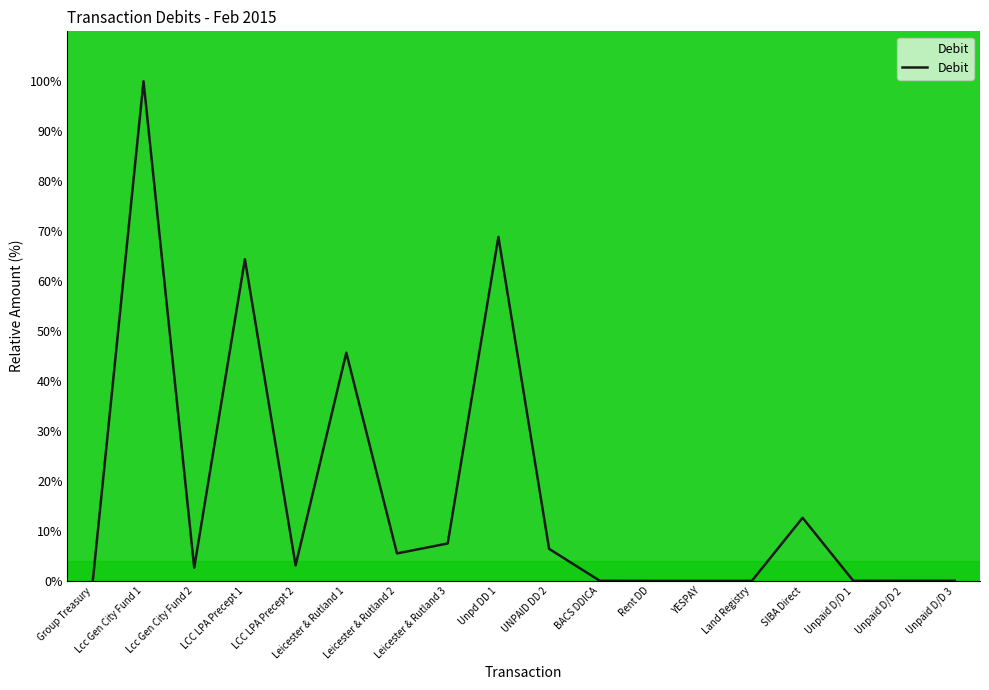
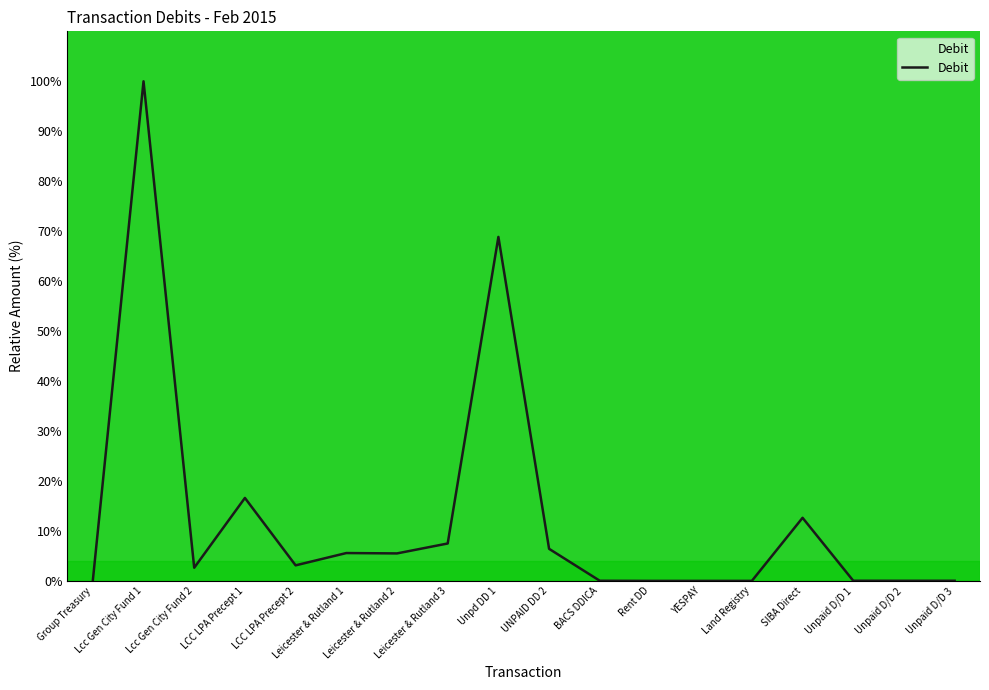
LCC LPA Precept 1: 64% -> 17%
Leicester & Rutland 1: 46% -> 6%
